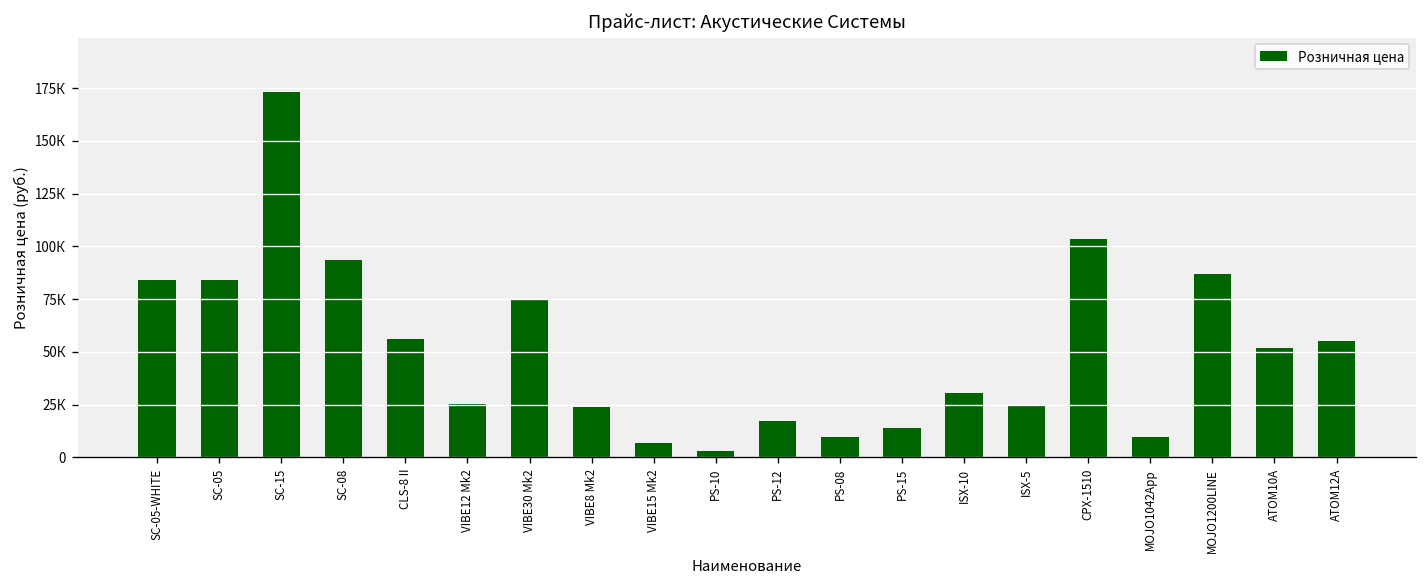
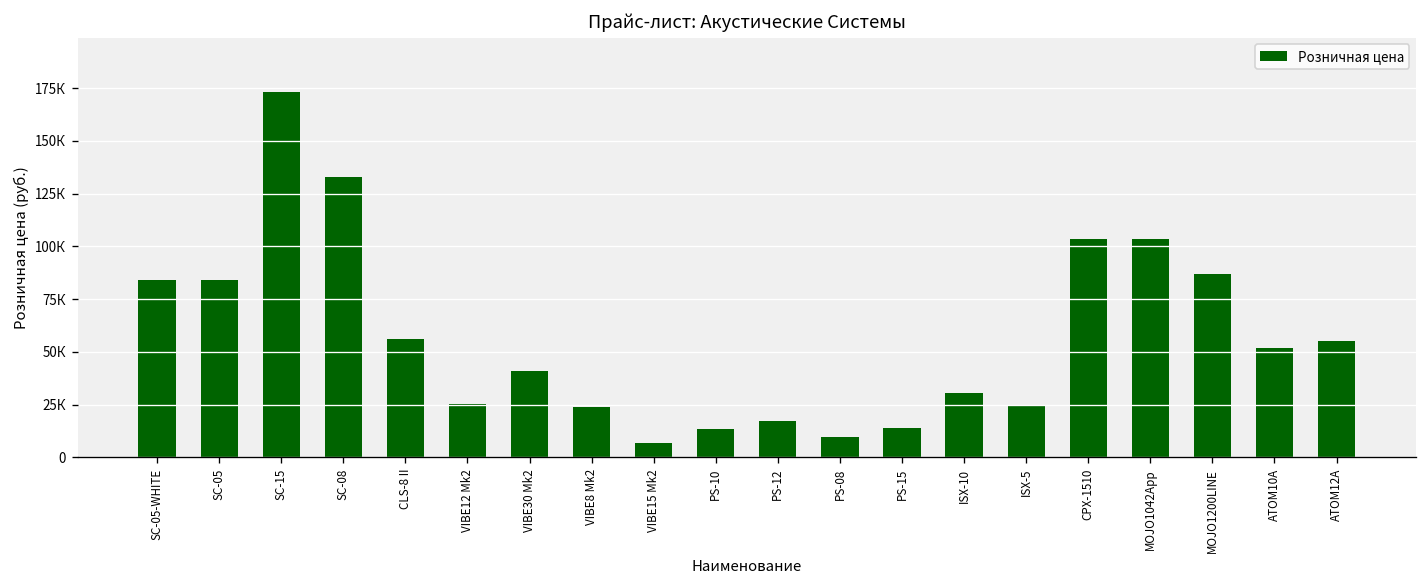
SC-08: 94К -> 133К
VIBE30 Mk2: 75К -> 41К
PS-10: 3К -> 13К
MOJO1042App: 10К -> 104К
